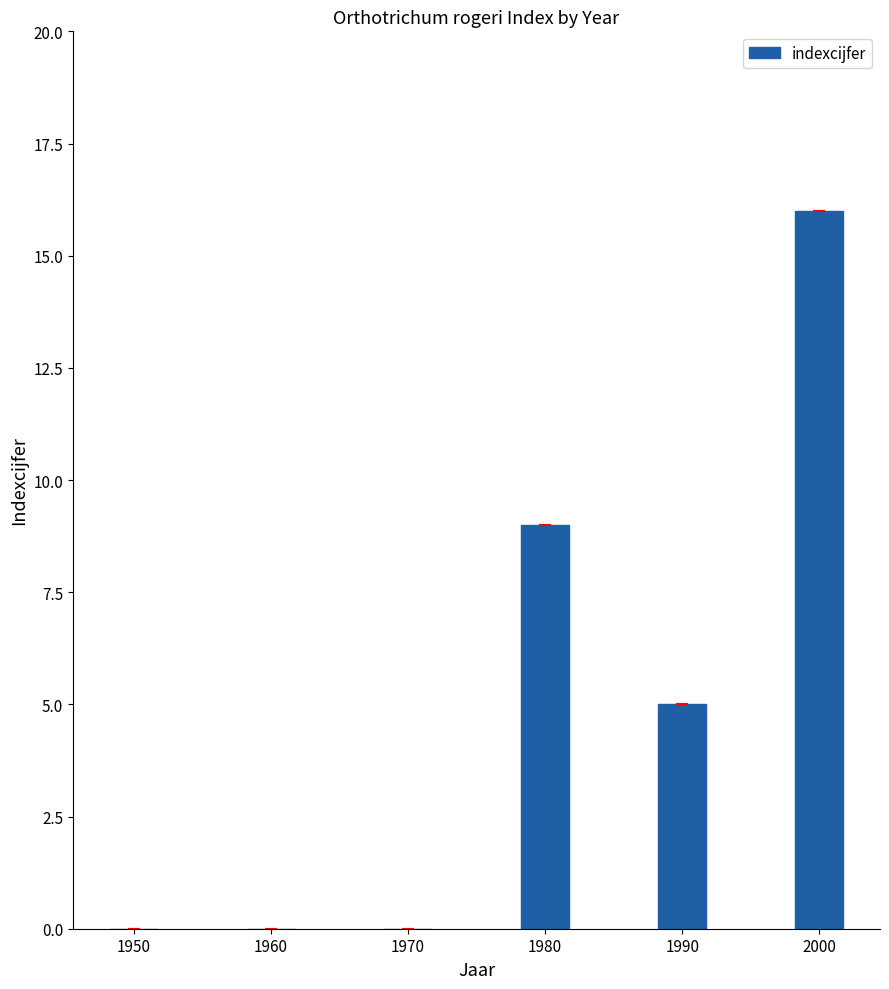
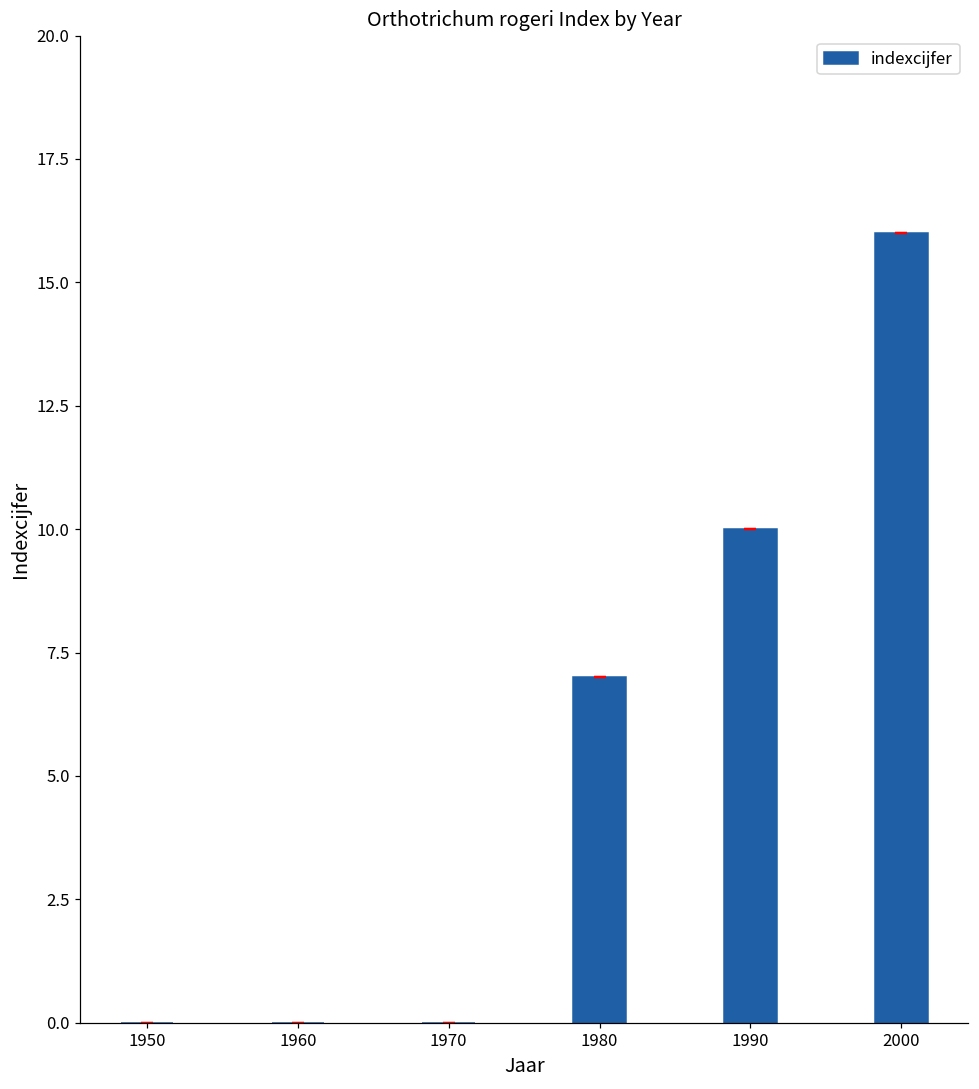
1980: 9 -> 7
1990: 5 -> 10
